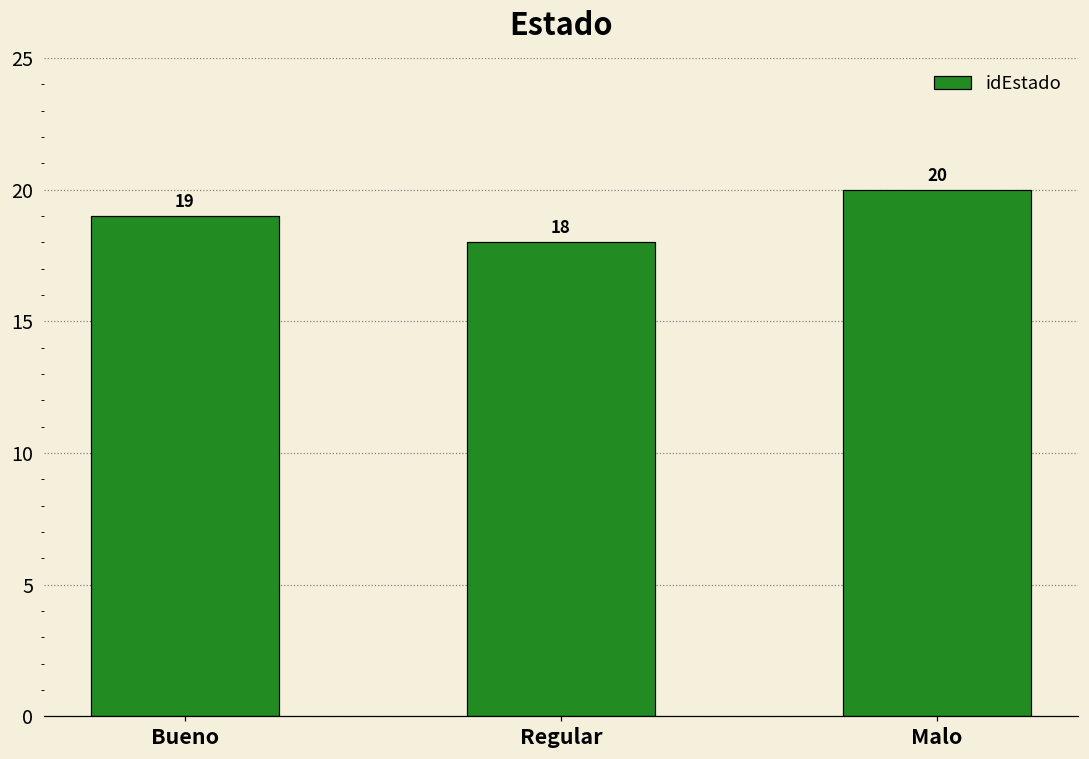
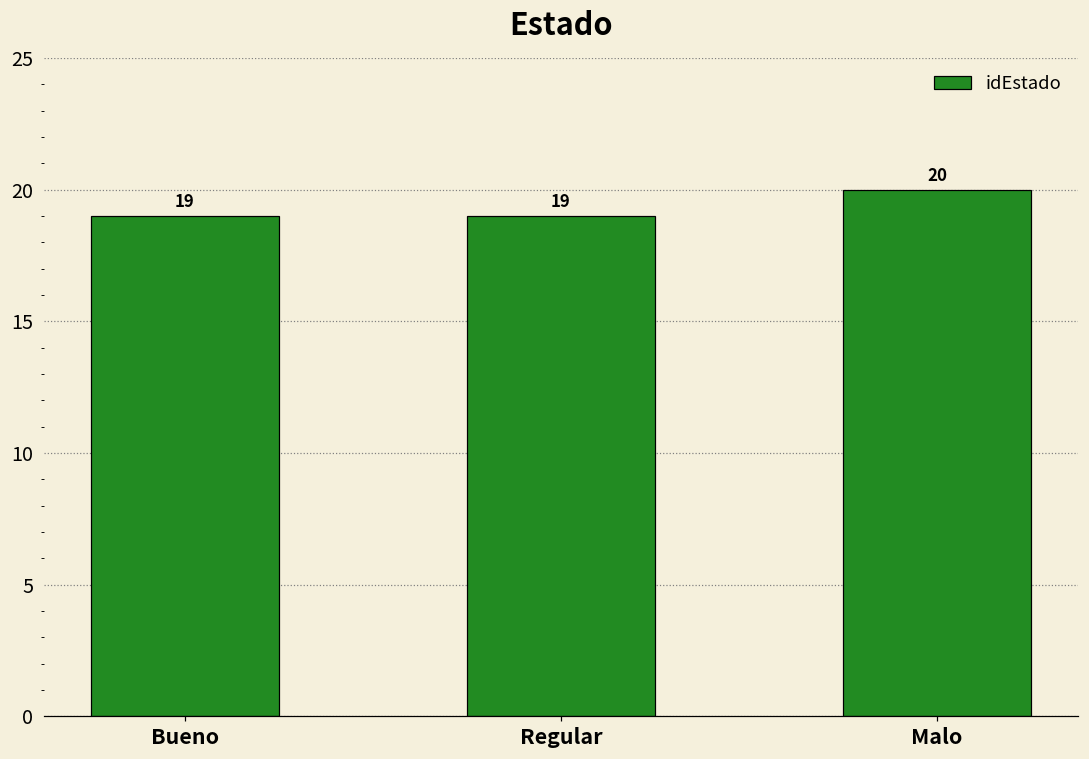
Regular: 18 -> 19
